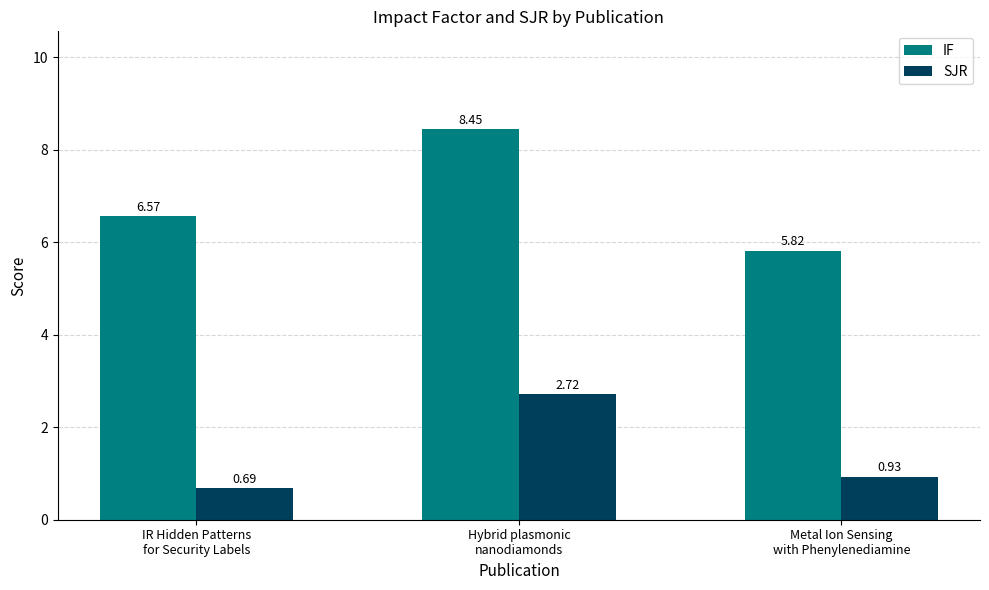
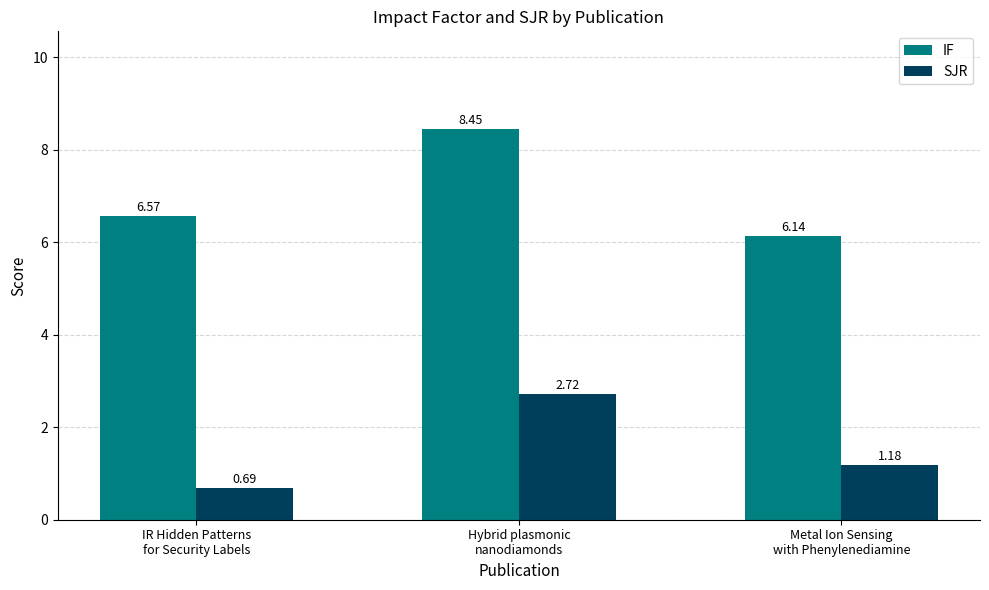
IF, Metal Ion Sensing with Phenylenediamine: 5.82 -> 6.14
SJR, Metal Ion Sensing with Phenylenediamine: 0.93 -> 1.18
